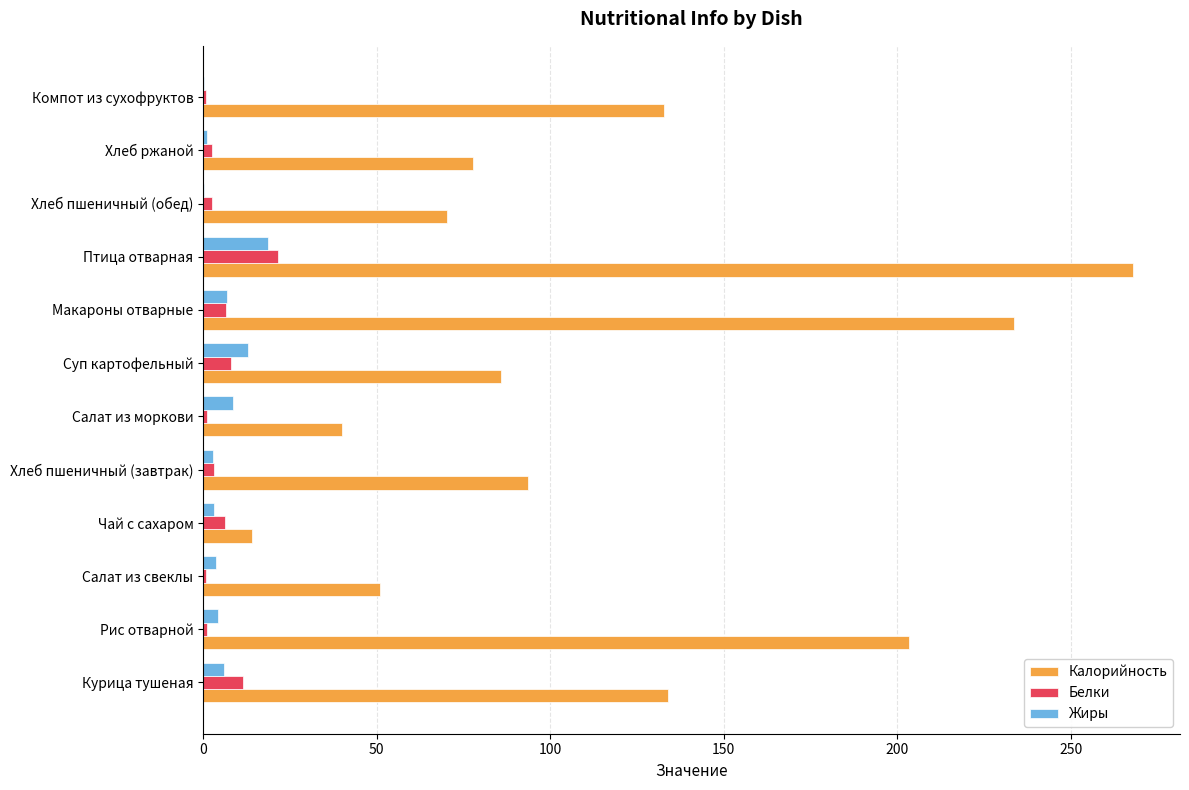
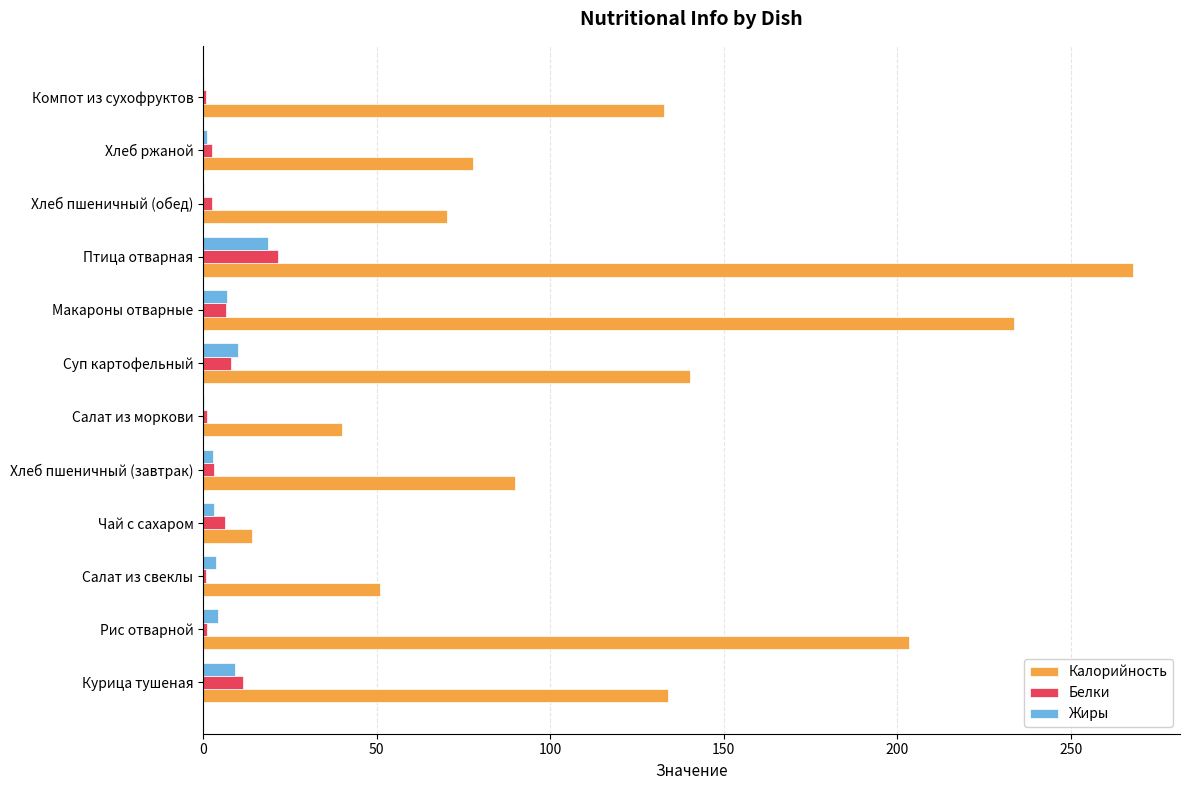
Жиры, Суп картофельный: 13 -> 10
Калорийность, Суп картофельный: 86 -> 140
Жиры, Салат из моркови: 9 -> 0
Калорийность, Хлеб пшеничный (завтрак): 94 -> 90
Жиры, Курица тушеная: 6 -> 9
